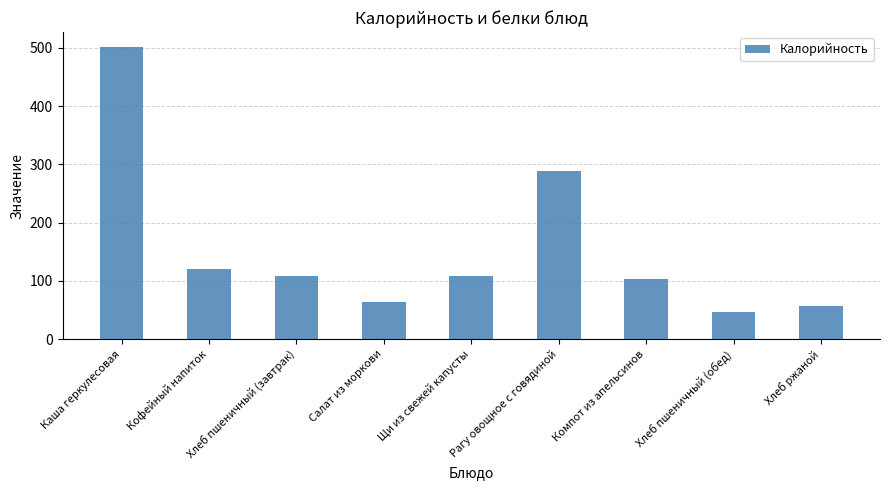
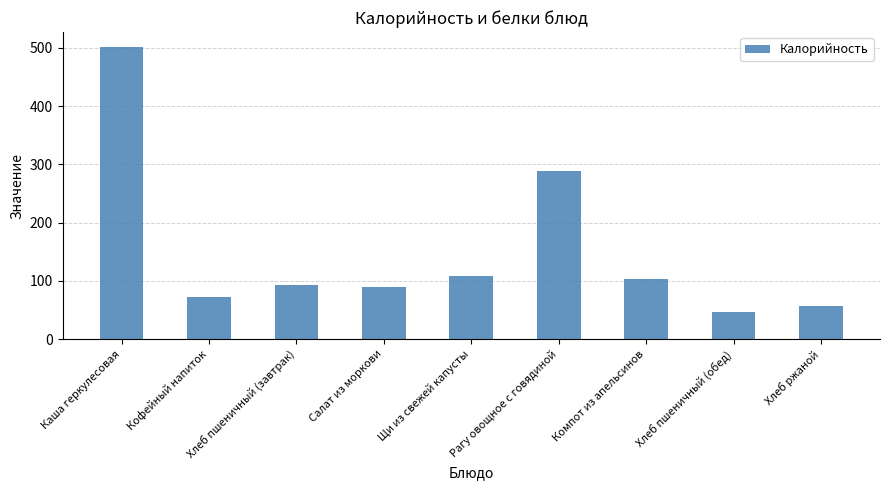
Кофейный напиток: 120 -> 70
Хлеб пшеничный (завтрак): 110 -> 90
Салат из моркови: 60 -> 90
